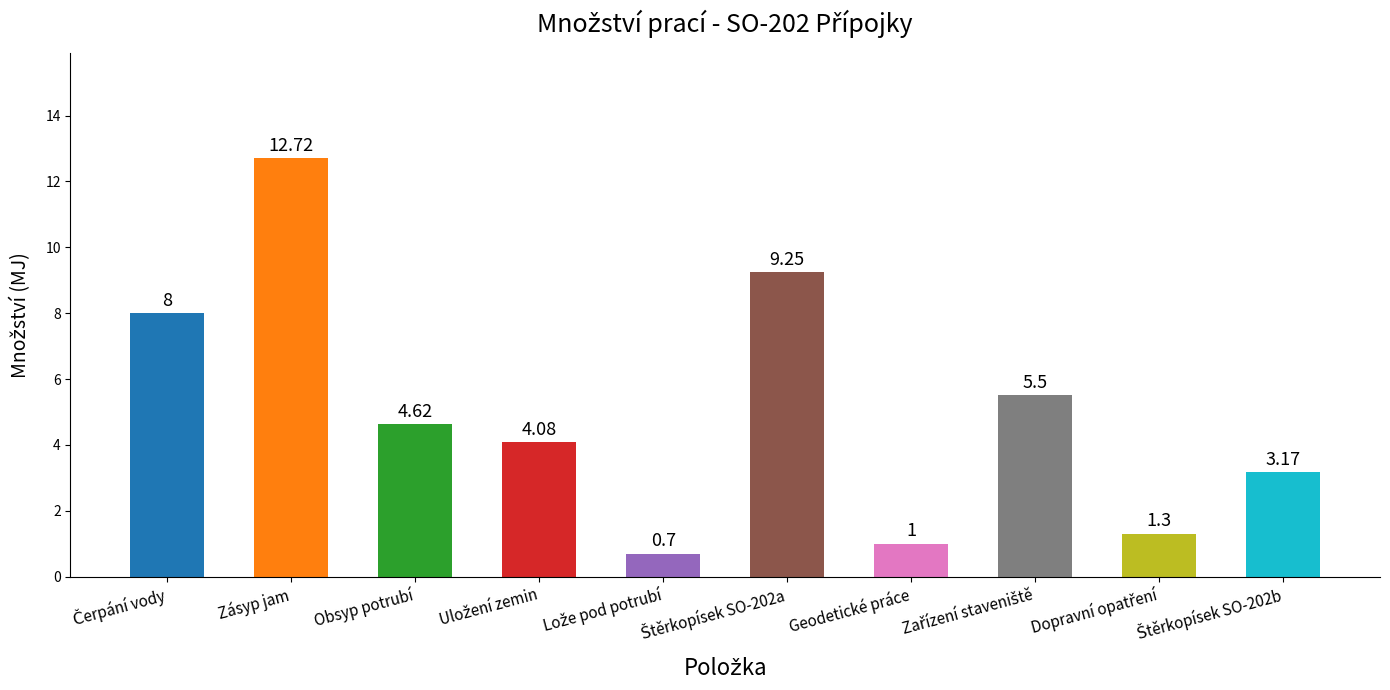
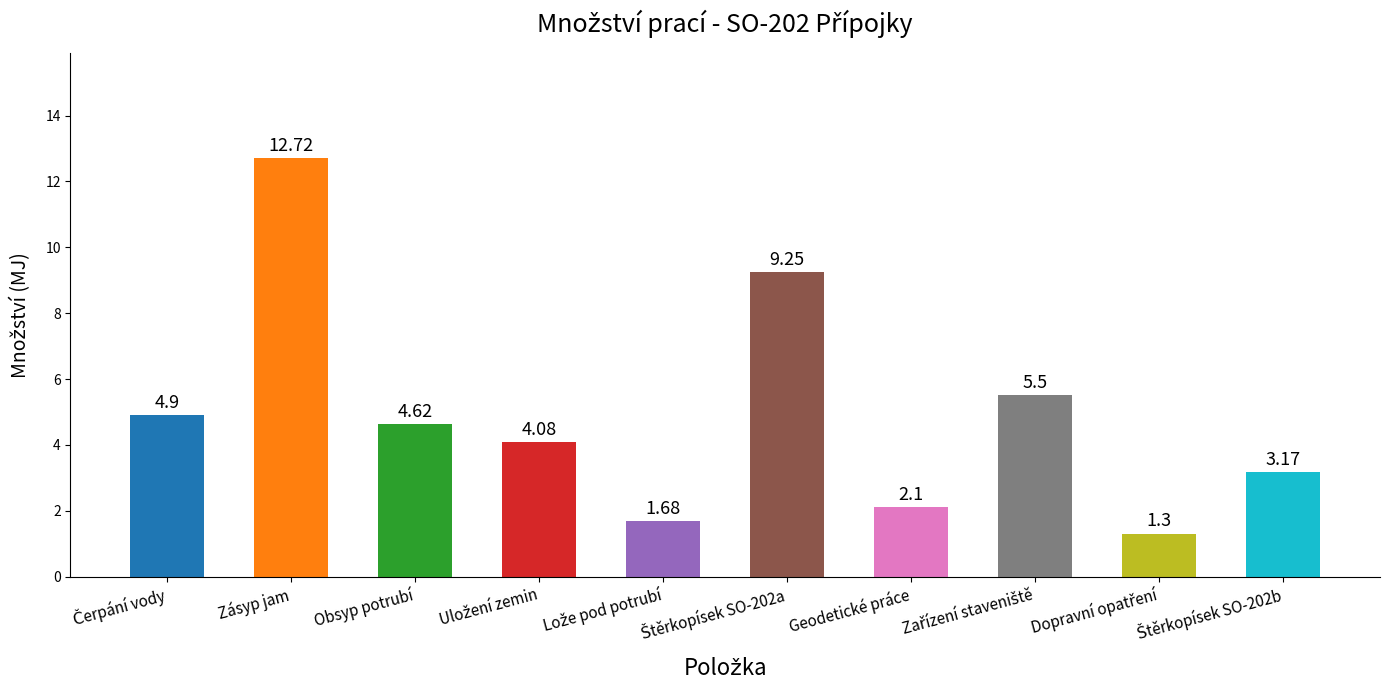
Čerpání vody: 8 -> 4.9
Lože pod potrubí: 0.7 -> 1.68
Geodetické práce: 1 -> 2.1
